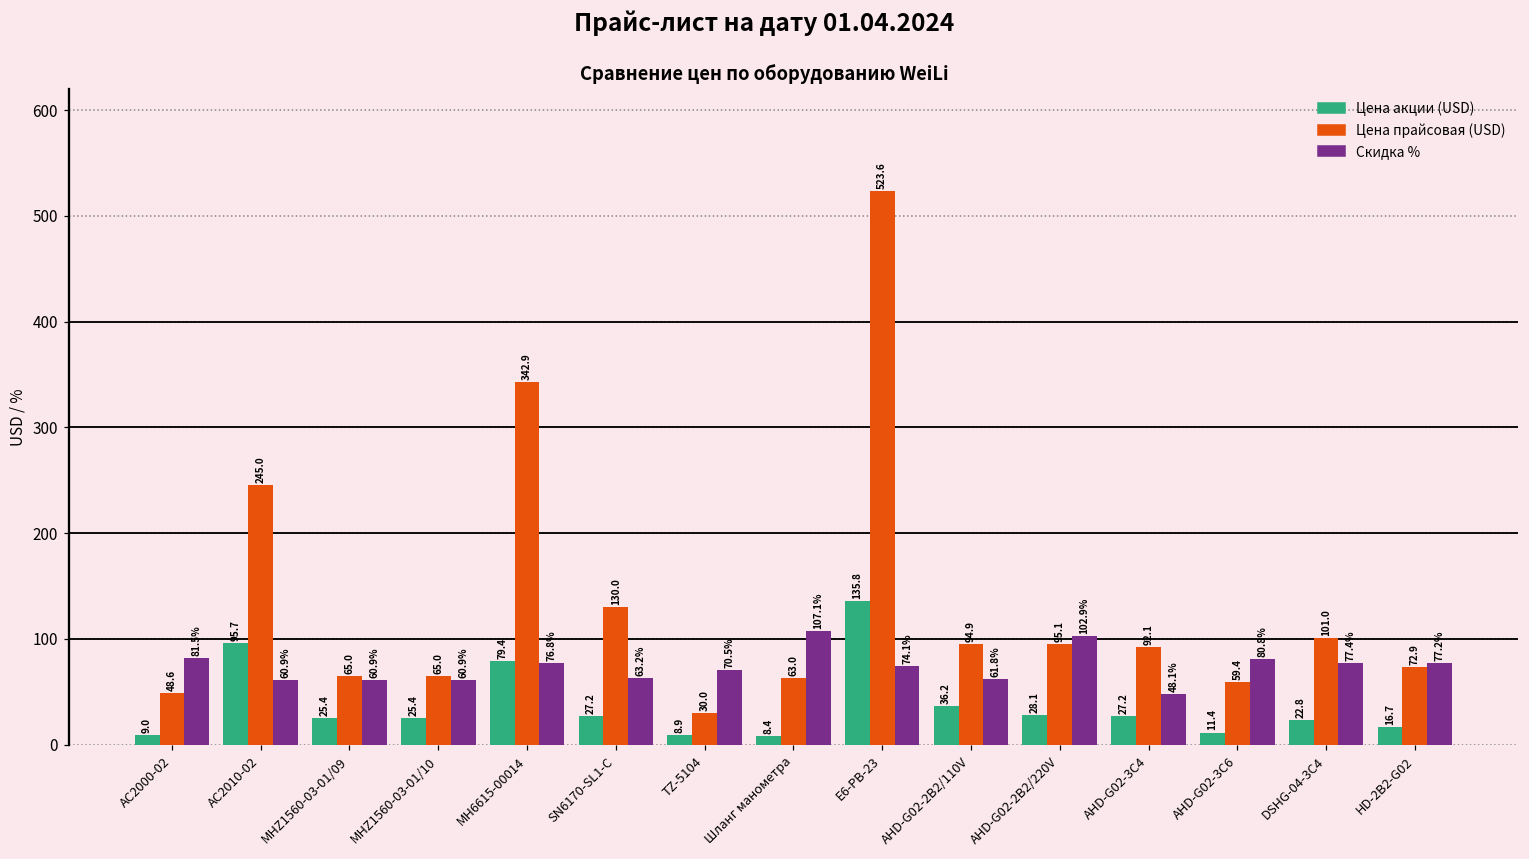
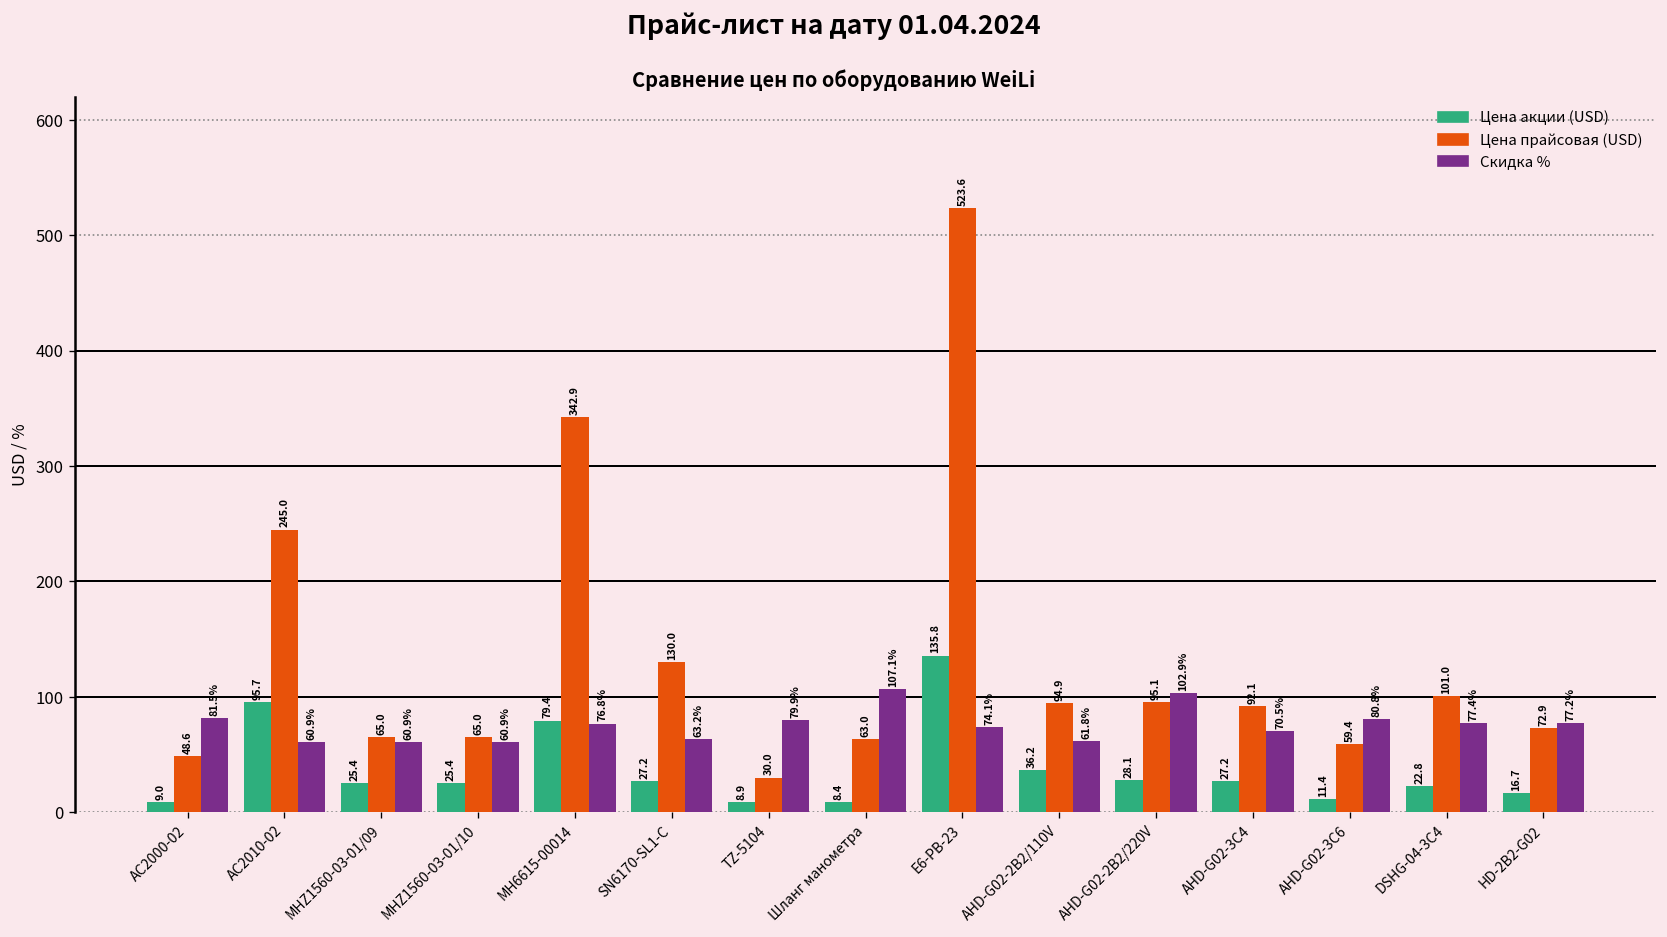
Скидка %, TZ-5104: 70.5% -> 79.9%
Скидка %, AHD-G02-3C4: 48.1% -> 70.5%
